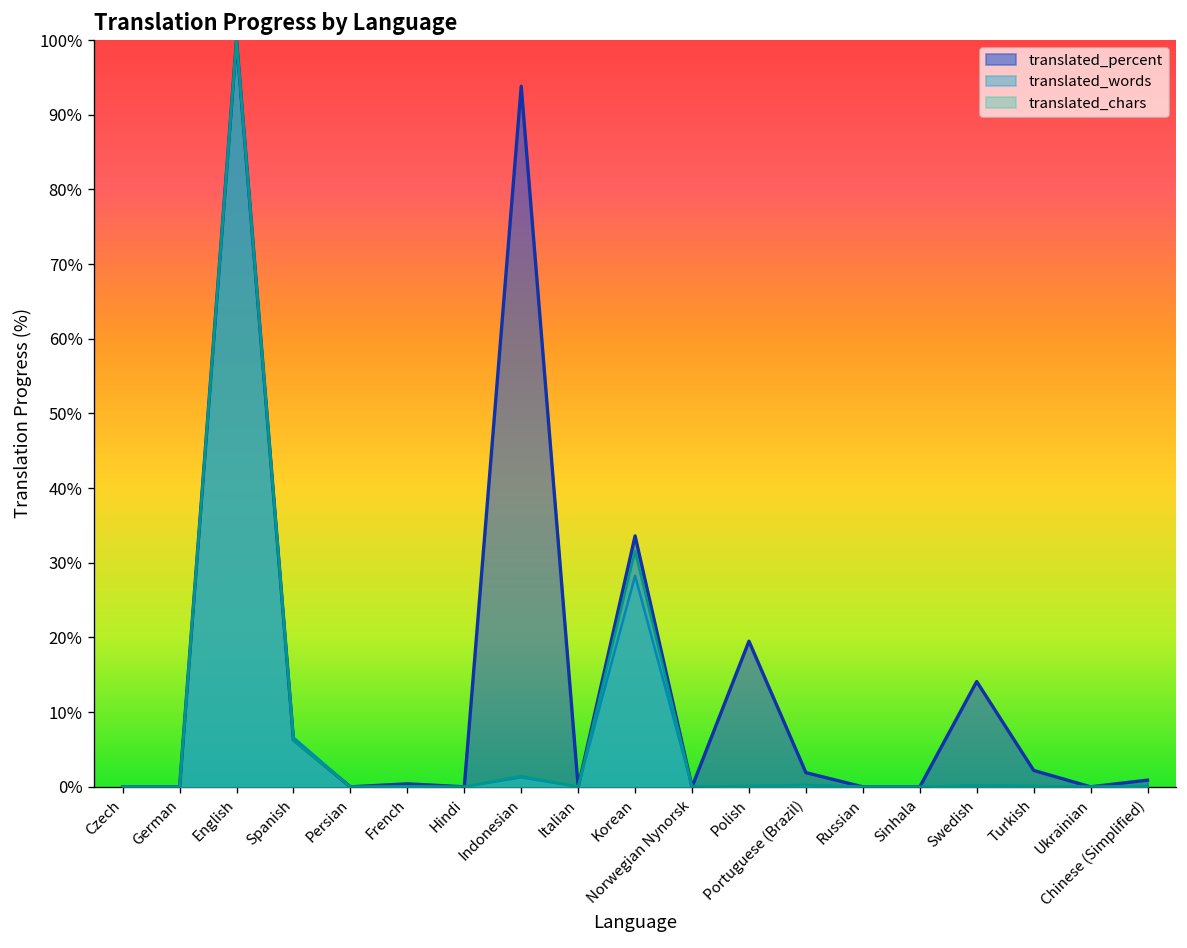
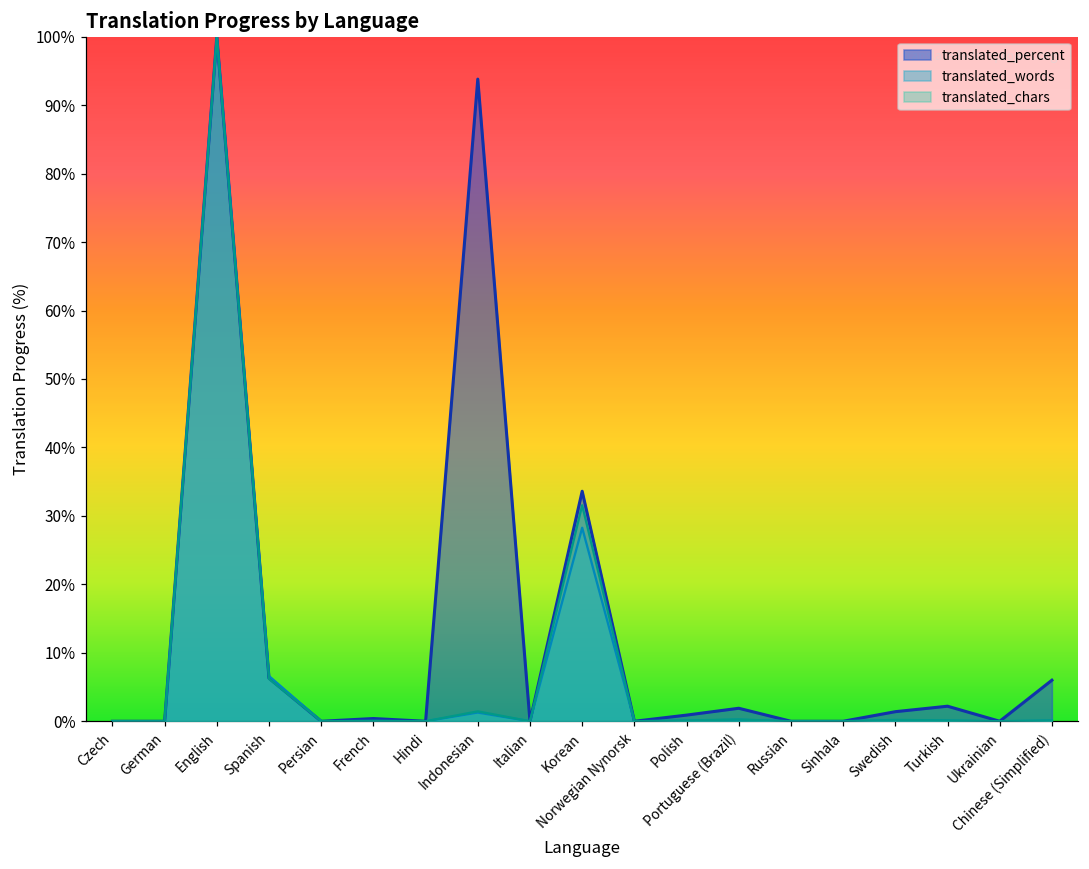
translated_percent, Polish: 20% -> 1%
translated_percent, Swedish: 14% -> 1%
translated_percent, Chinese (Simplified): 1% -> 6%
